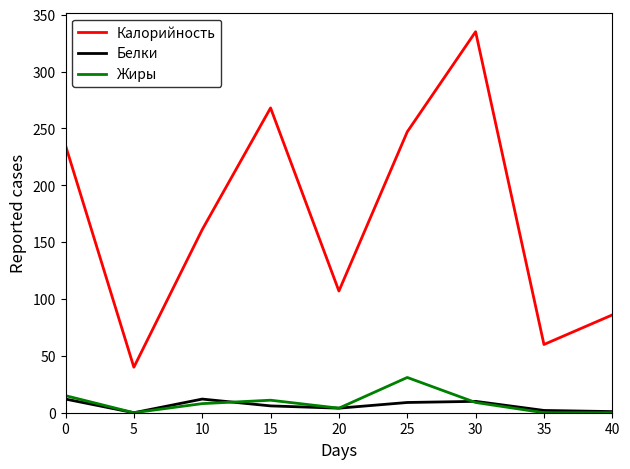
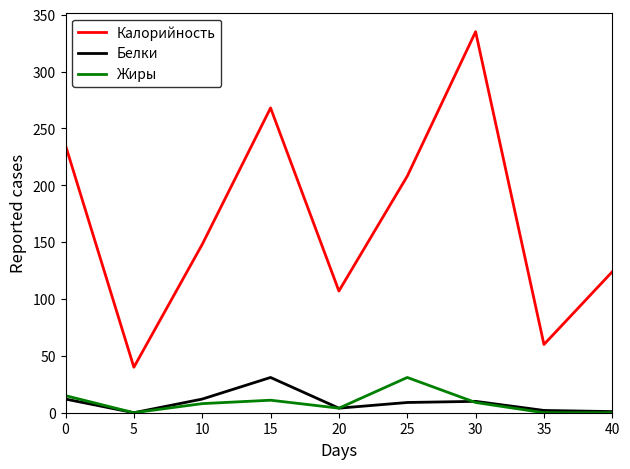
Калорийность, 10: 161 -> 148
Белки, 15: 6 -> 31
Калорийность, 25: 247 -> 208
Калорийность, 40: 86 -> 124
